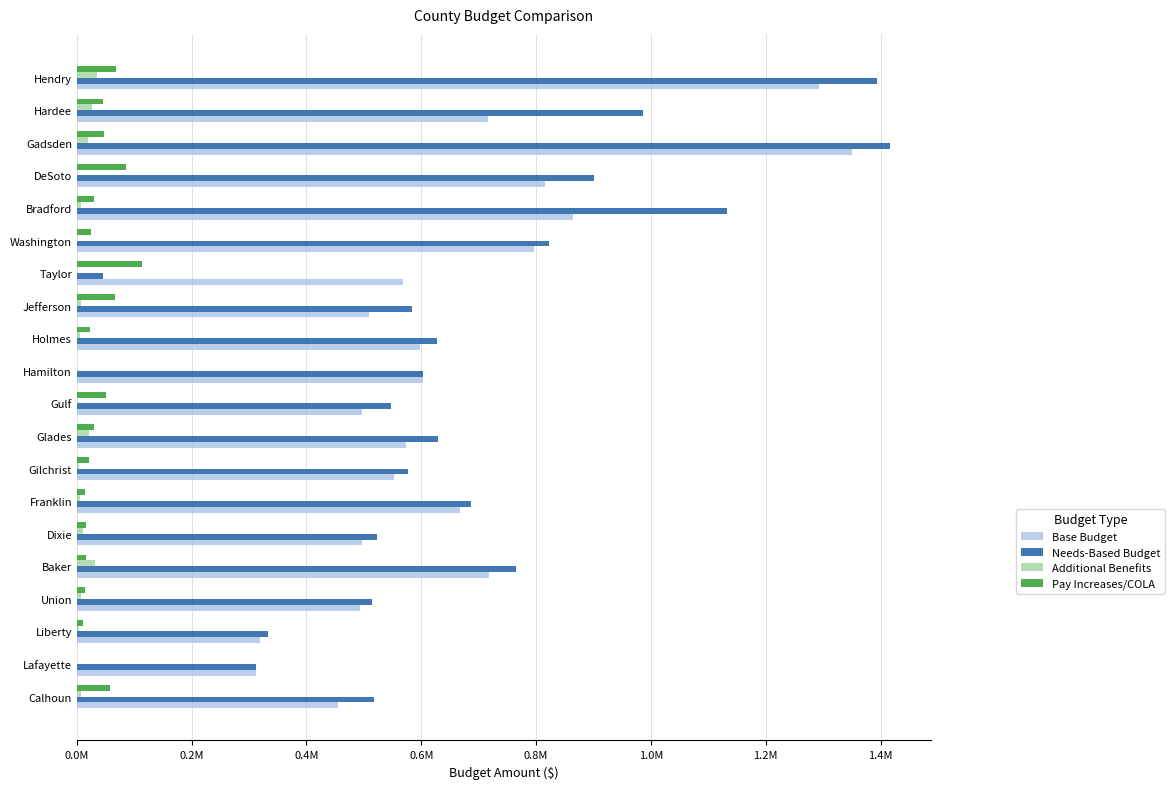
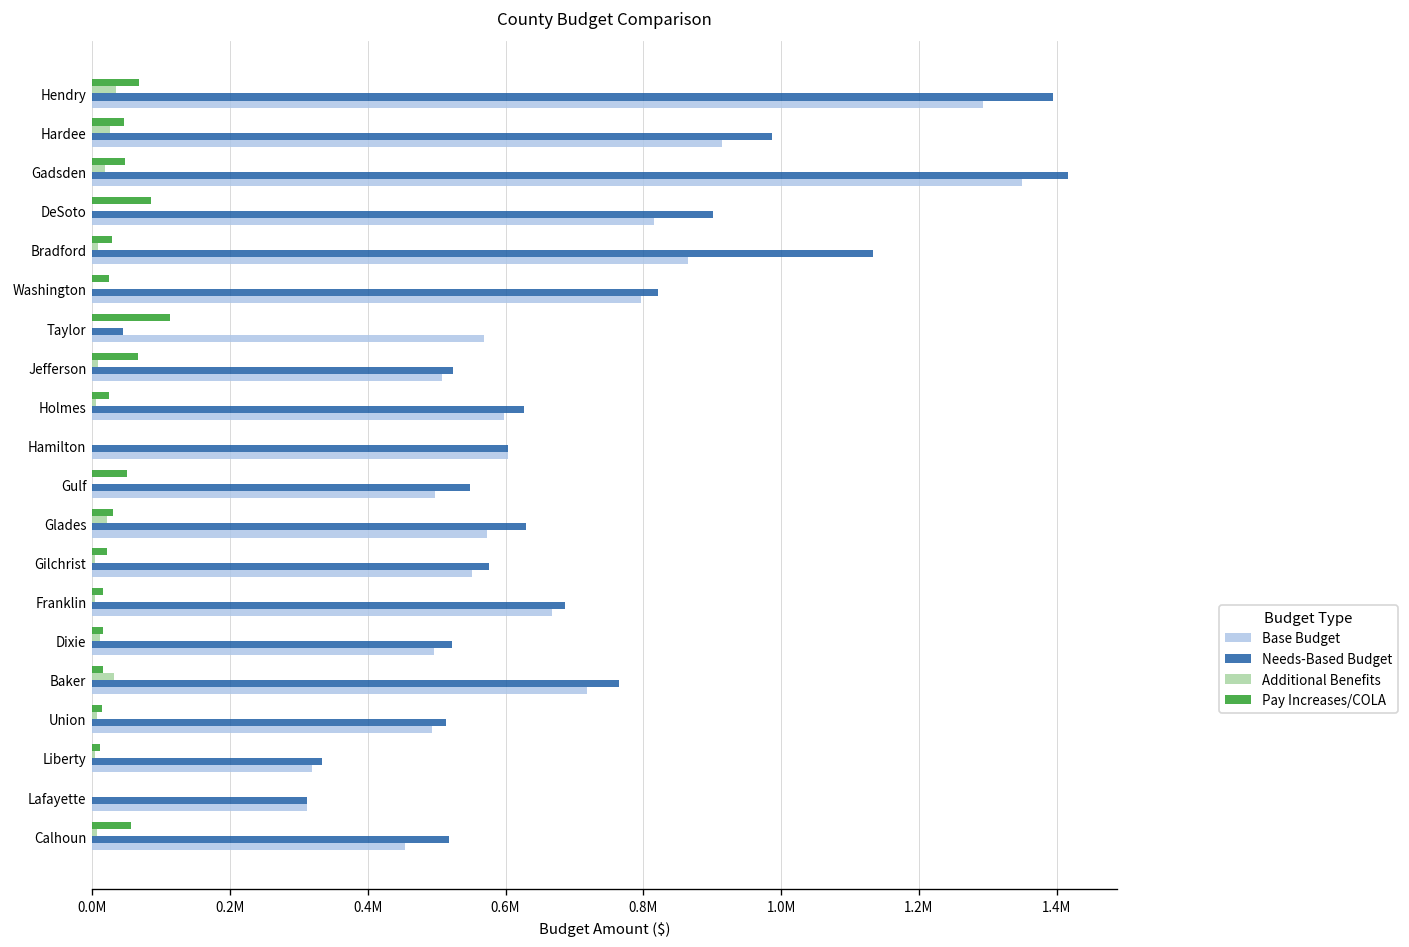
Base Budget, Hardee: 720000 -> 910000
Needs-Based Budget, Jefferson: 580000 -> 520000
